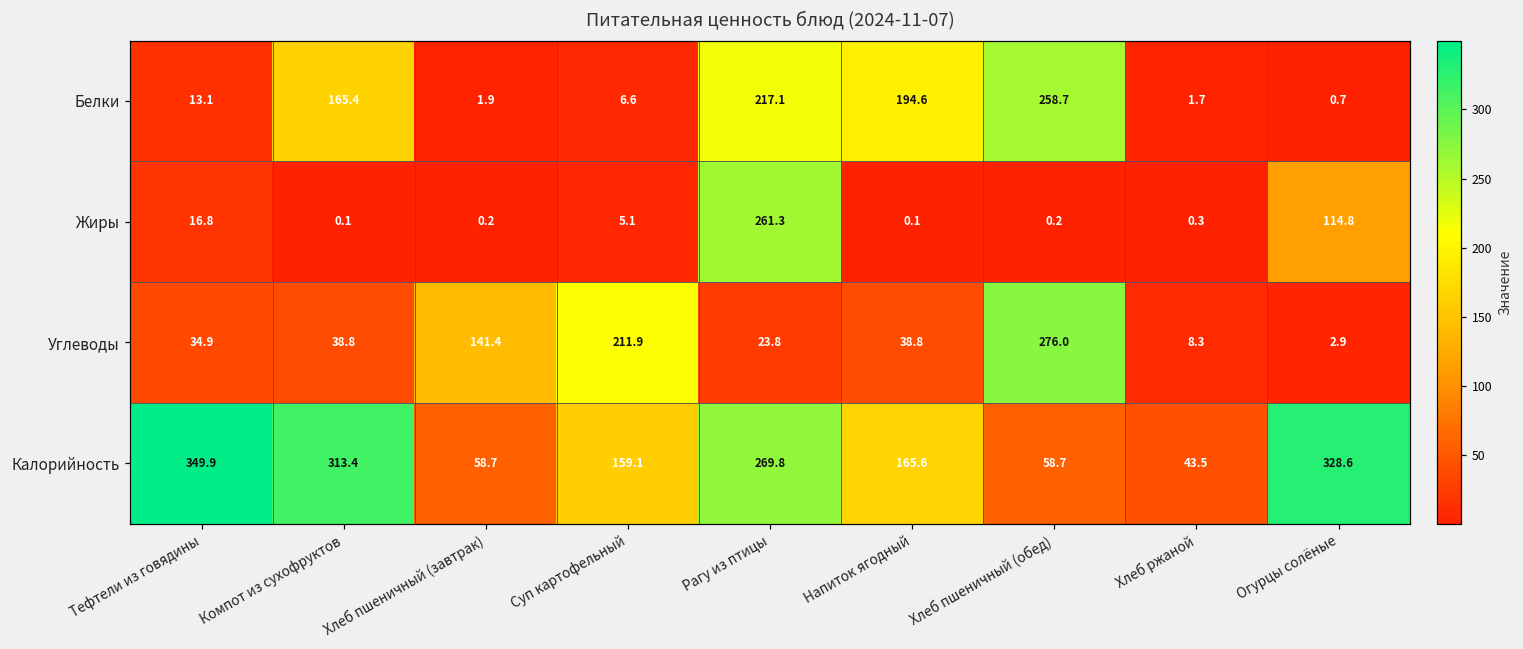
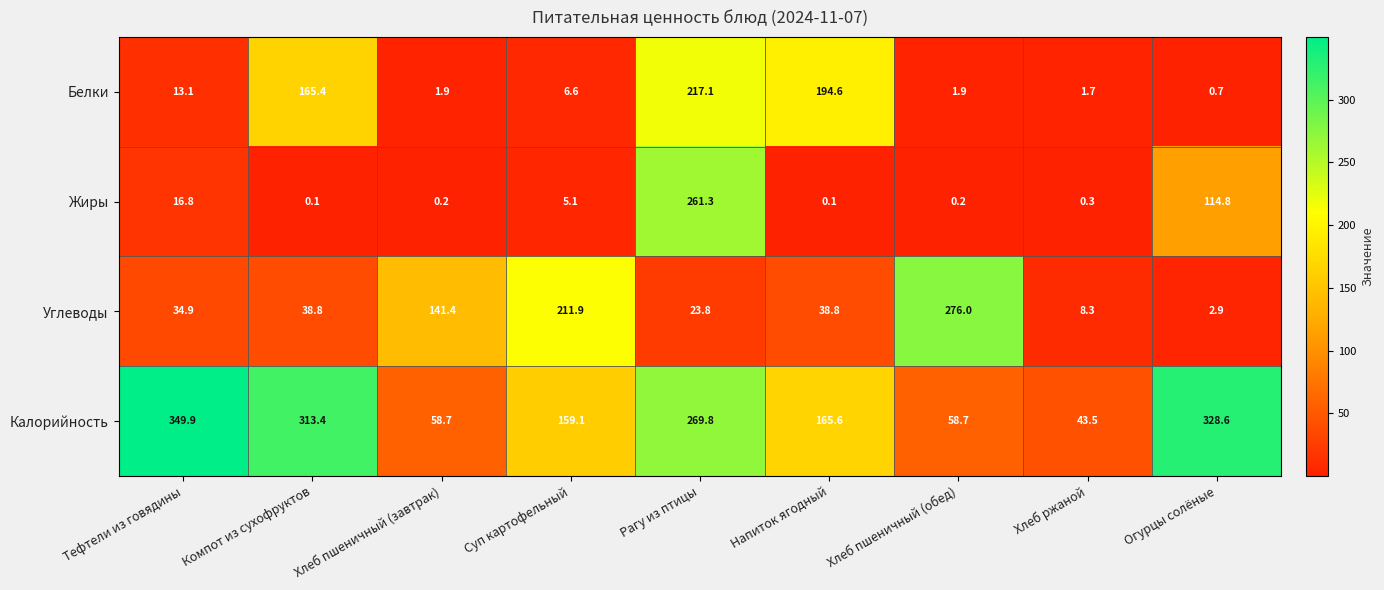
Белки, Хлеб пшеничный (обед): 258.7 -> 1.9
